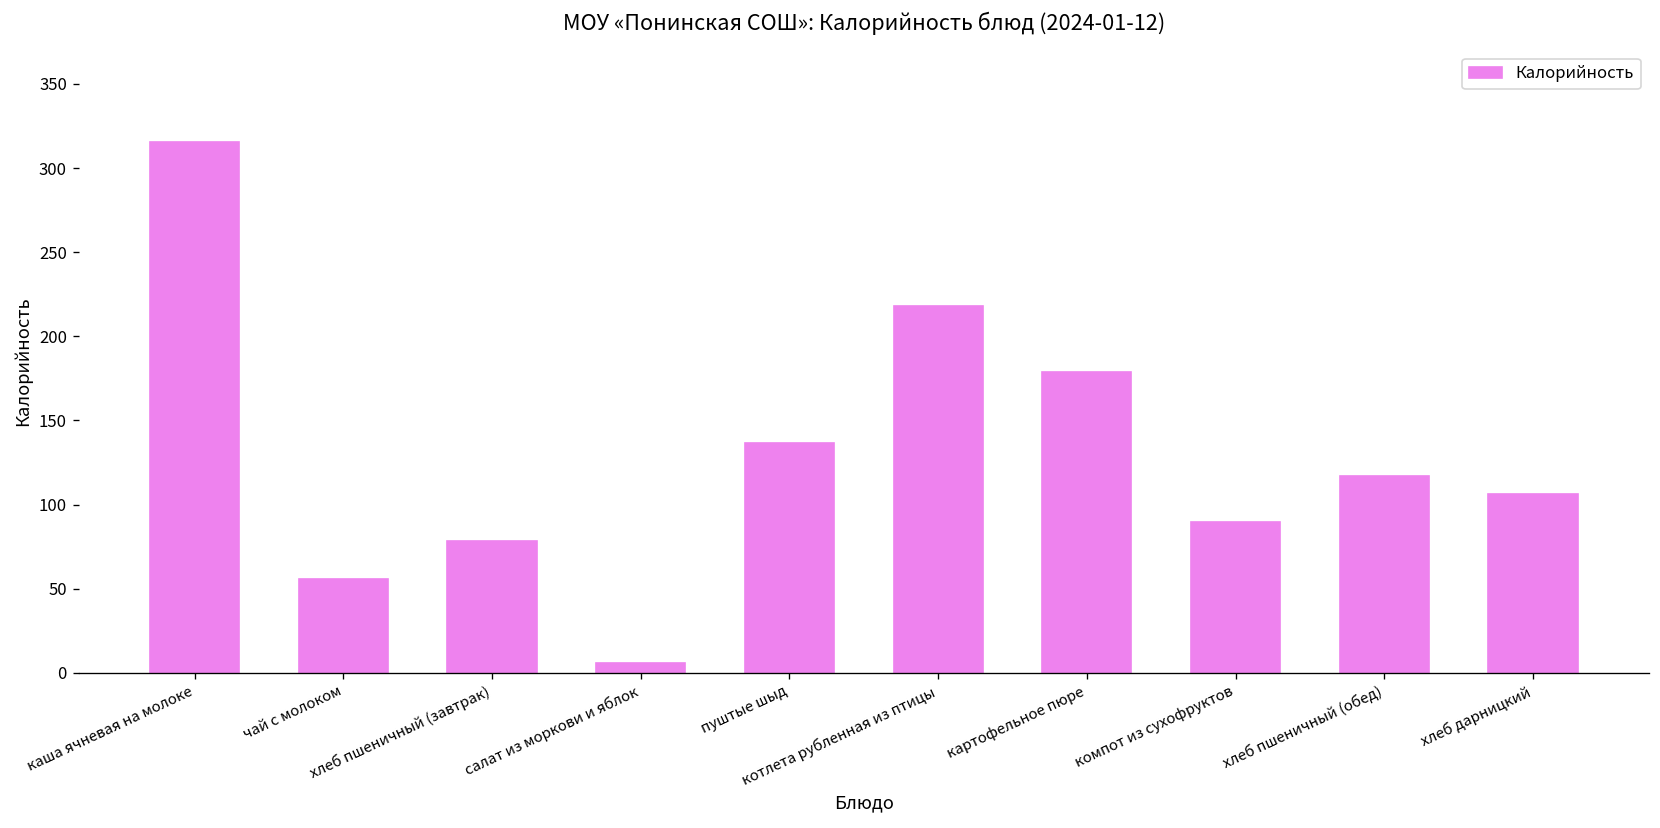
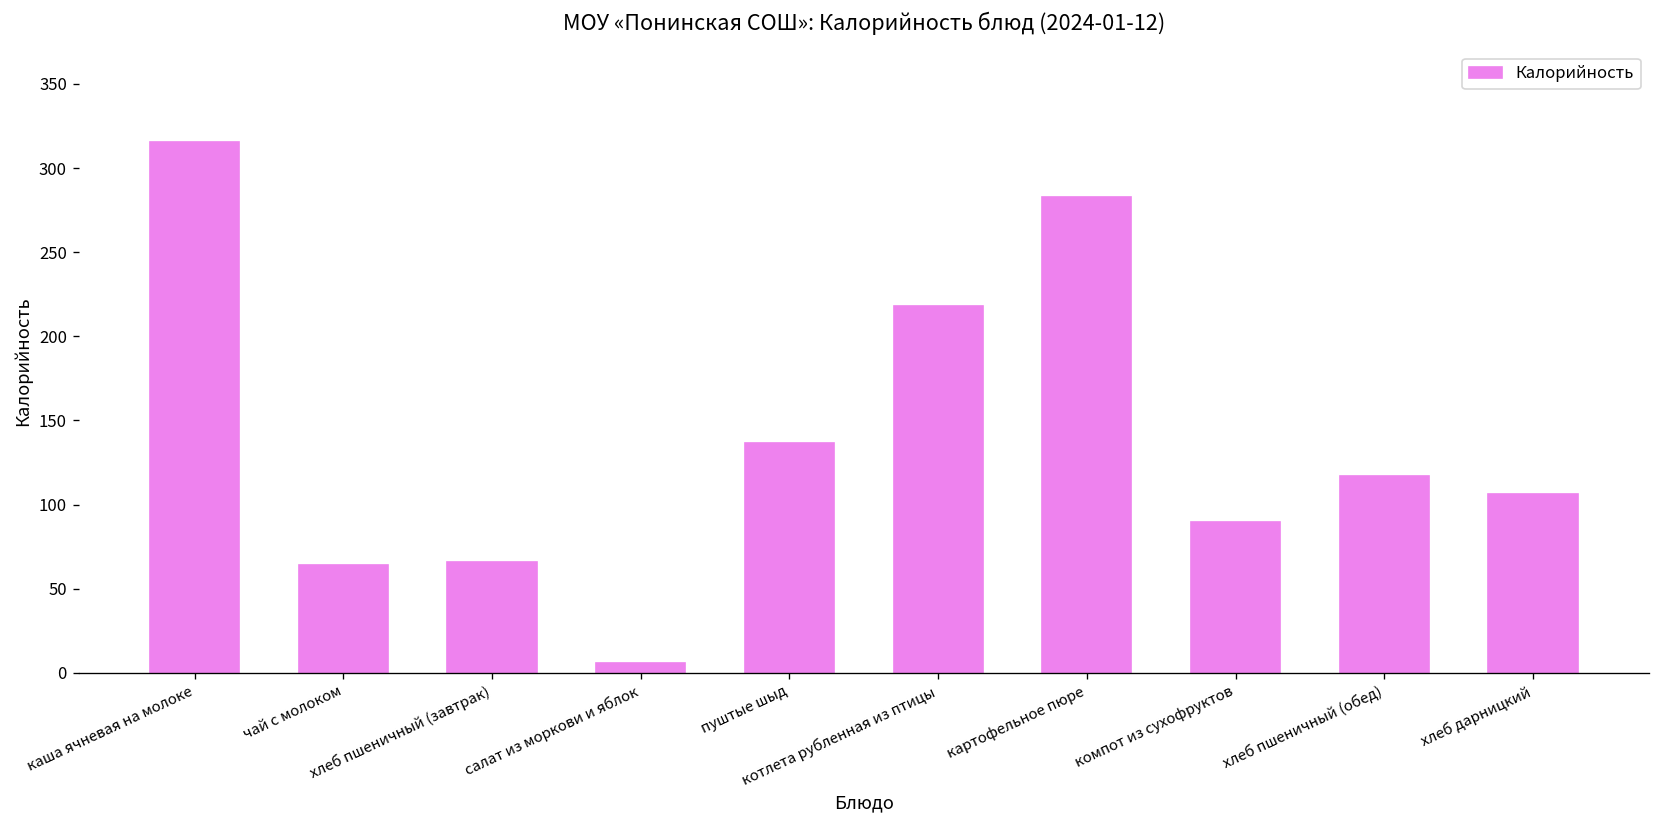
чай с молоком: 56 -> 64
хлеб пшеничный (завтрак): 79 -> 66
картофельное пюре: 179 -> 283
